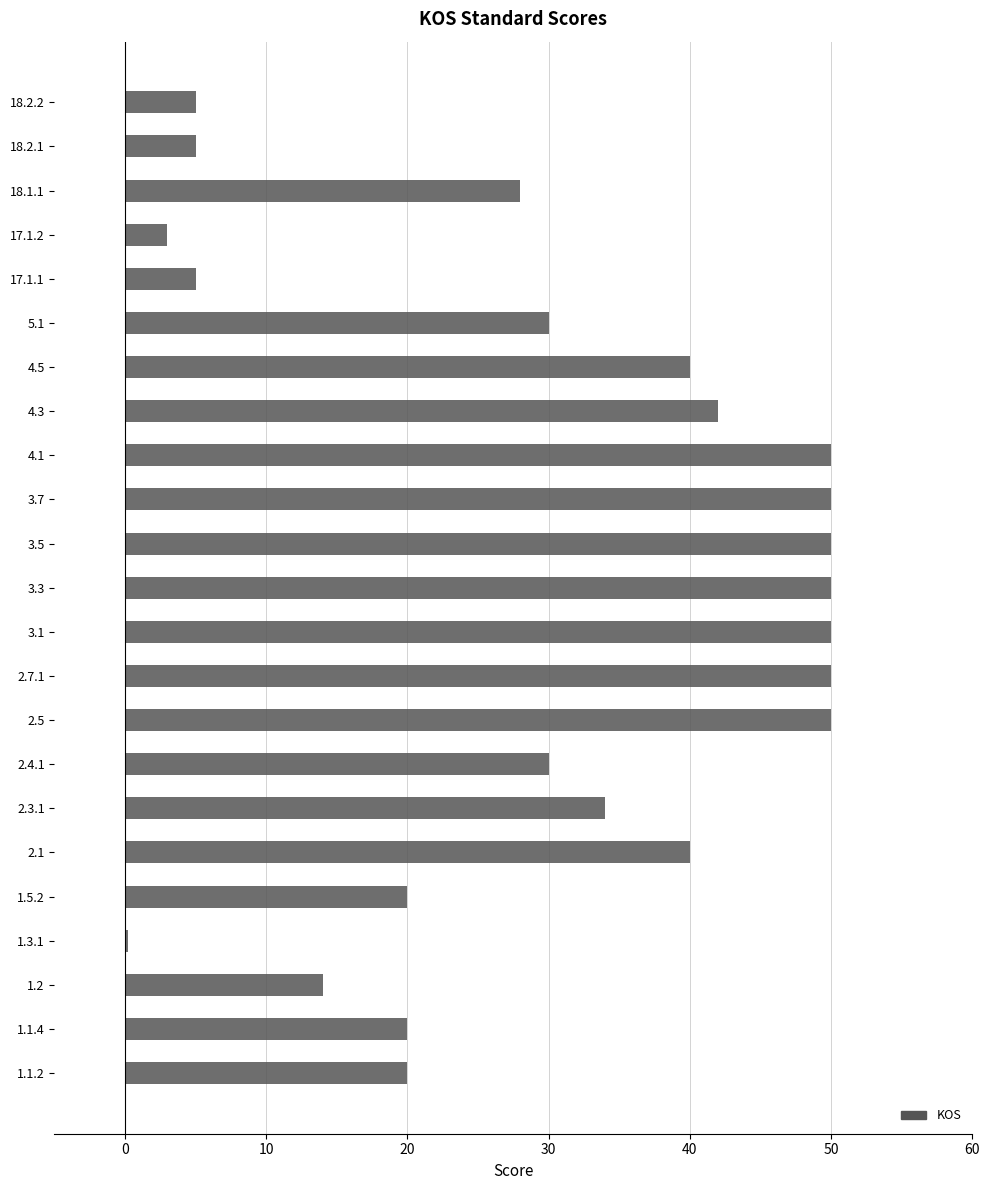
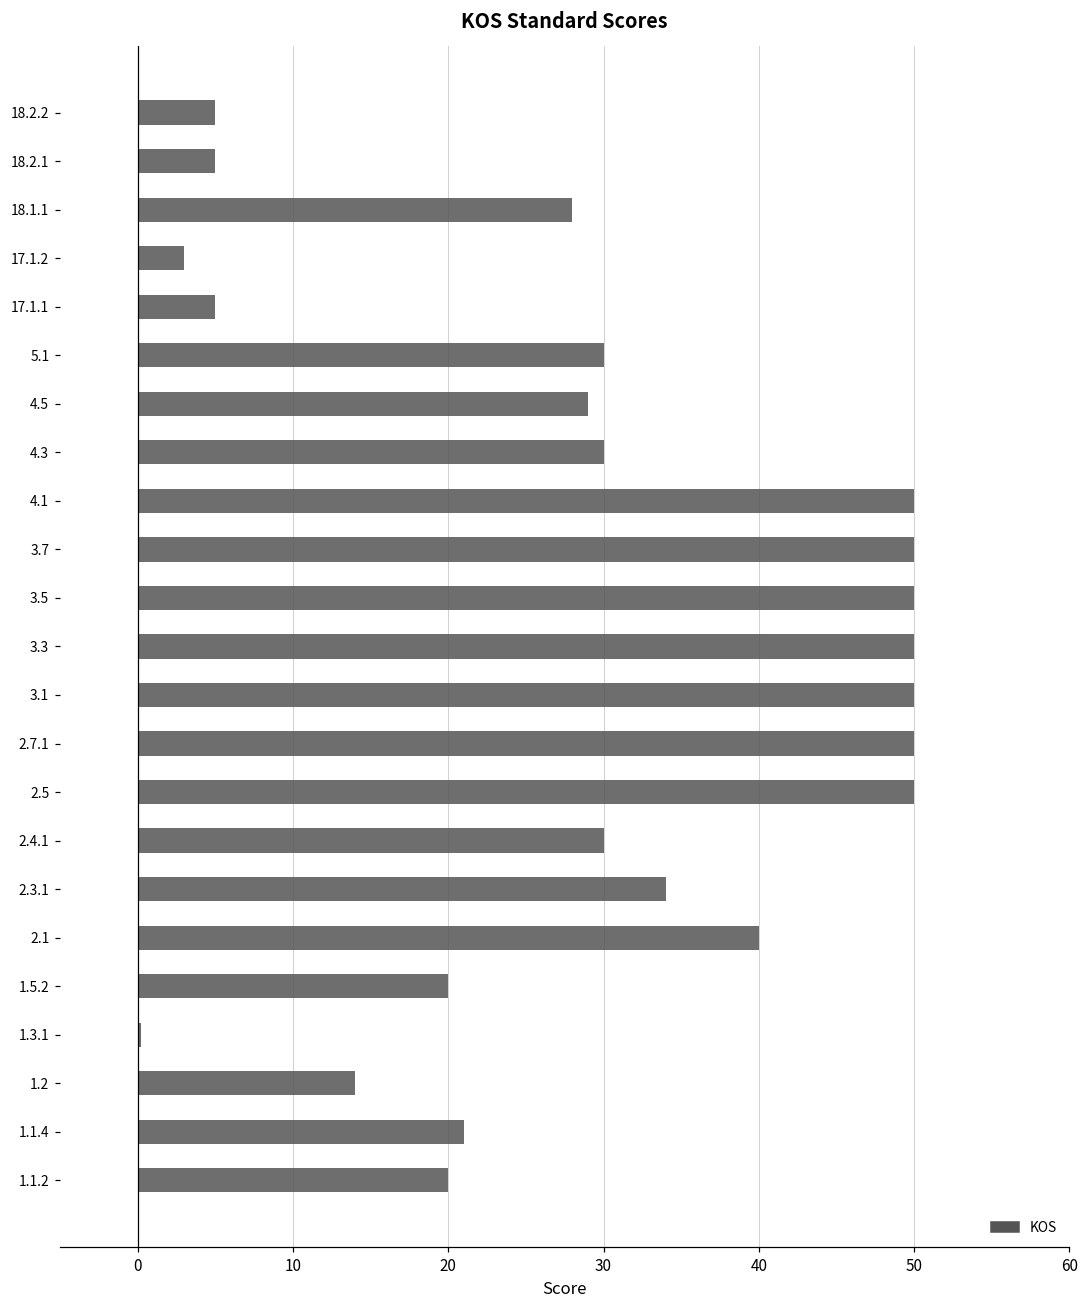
4.5: 40 -> 29
4.3: 42 -> 30
1.1.4: 20 -> 21
